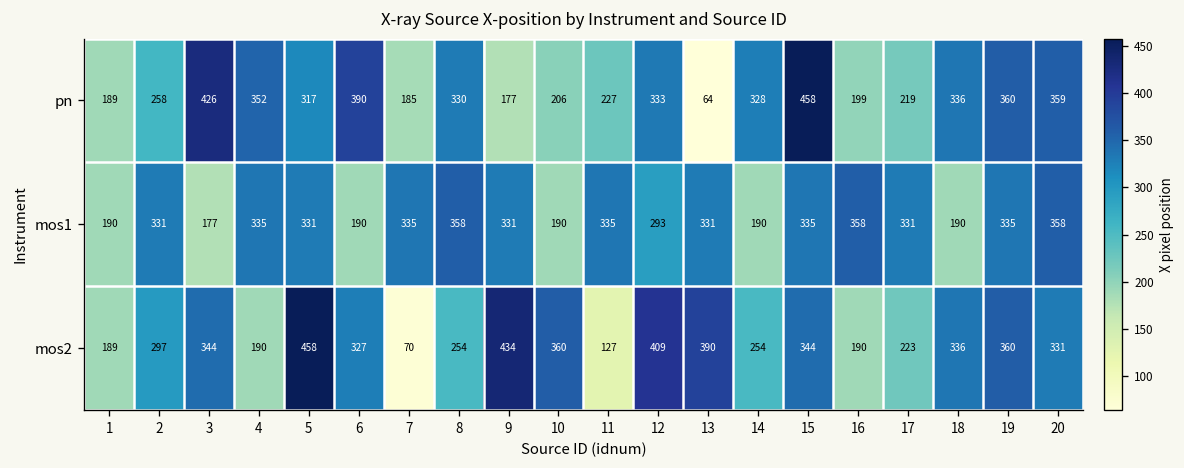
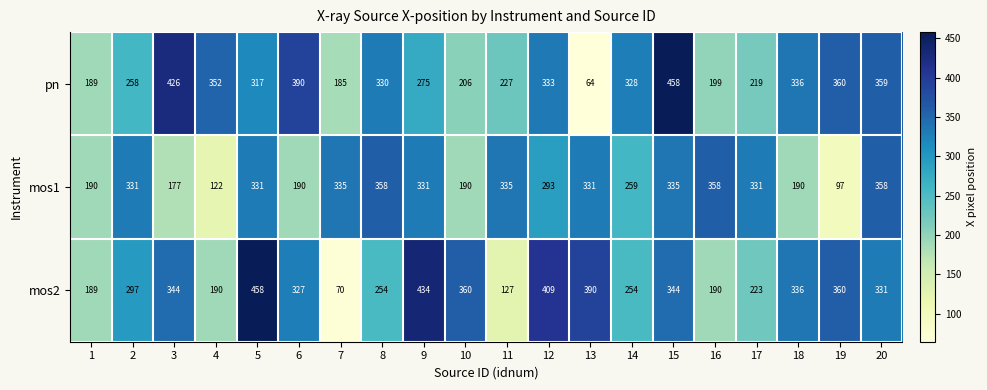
pn, 9: 177 -> 275
mos1, 4: 335 -> 122
mos1, 14: 190 -> 259
mos1, 19: 335 -> 97
